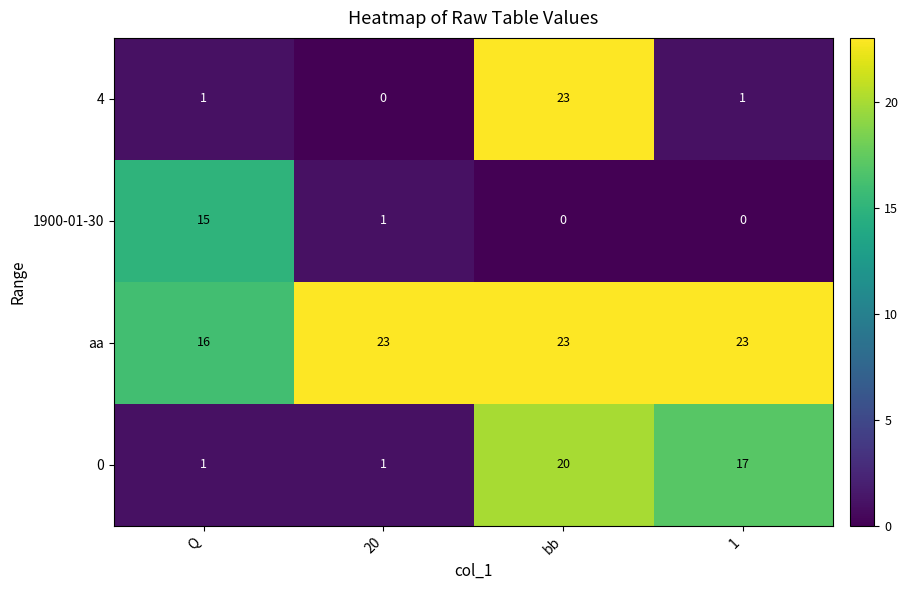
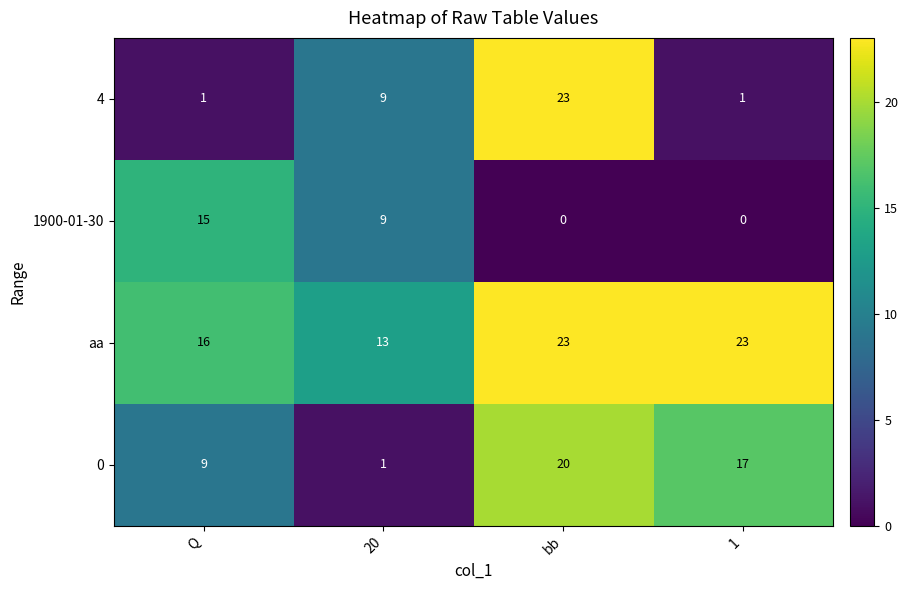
4, 20: 0 -> 9
1900-01-30, 20: 1 -> 9
aa, 20: 23 -> 13
0, Q: 1 -> 9
